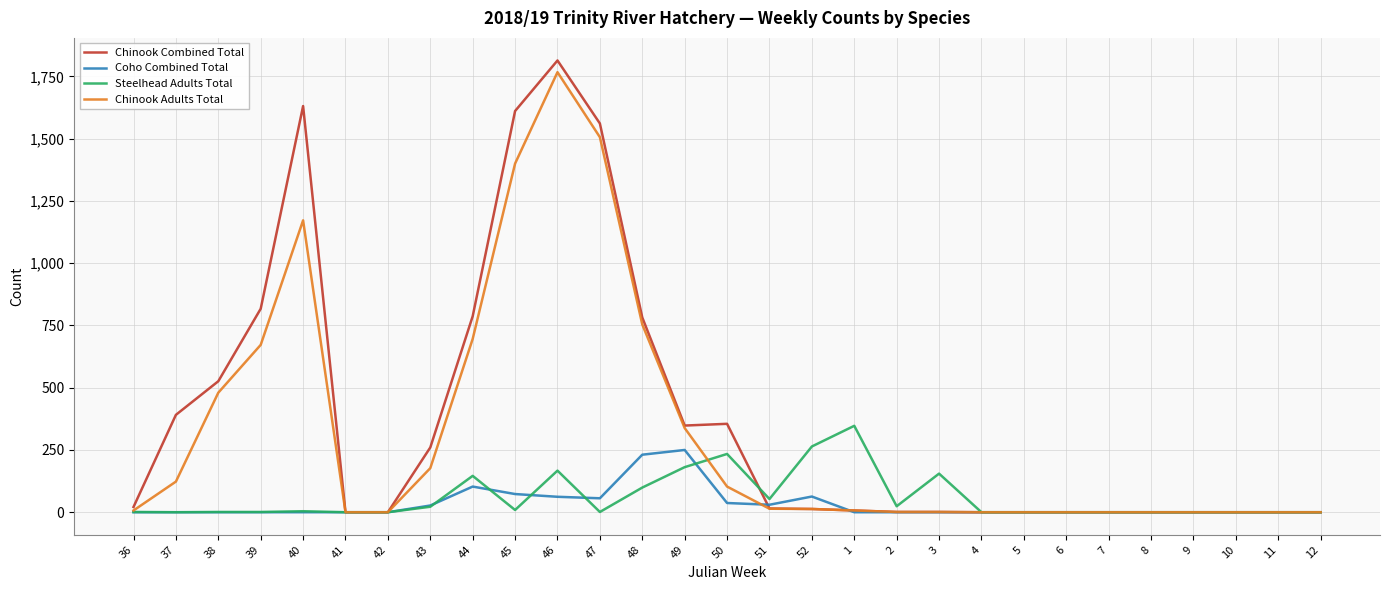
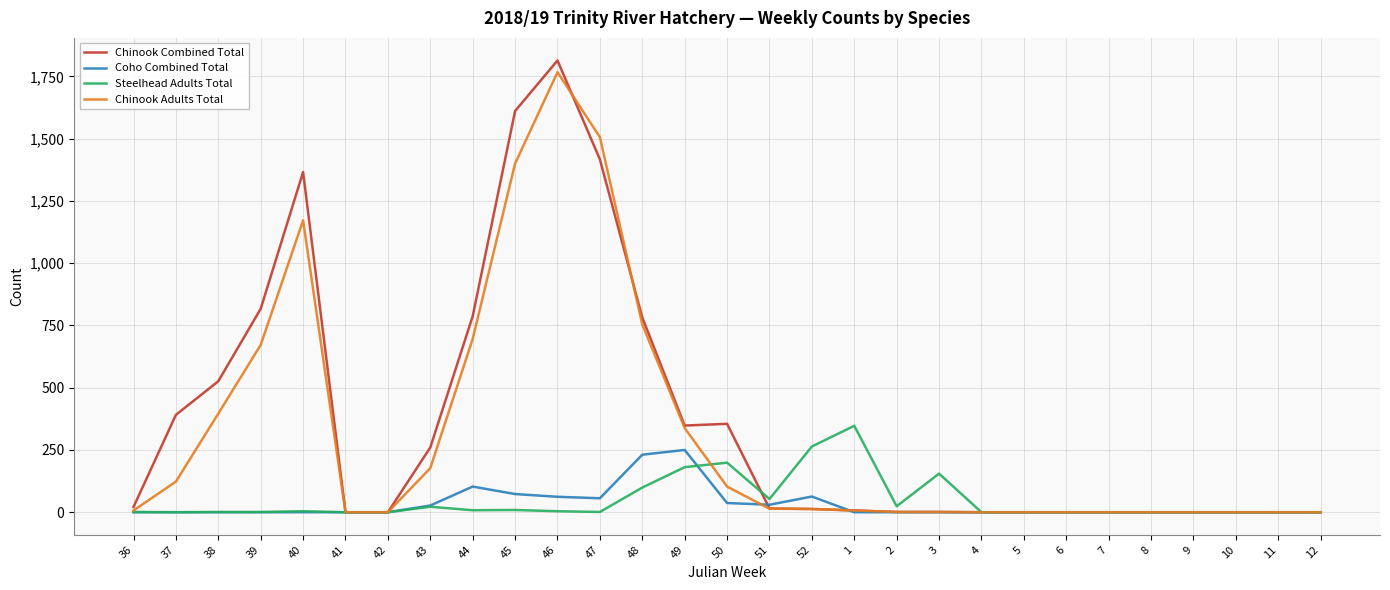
Chinook Adults Total, 38: 480 -> 400
Chinook Combined Total, 40: 1,630 -> 1,370
Steelhead Adults Total, 44: 150 -> 10
Steelhead Adults Total, 46: 170 -> 0
Chinook Combined Total, 47: 1,560 -> 1,420
Steelhead Adults Total, 50: 230 -> 200
